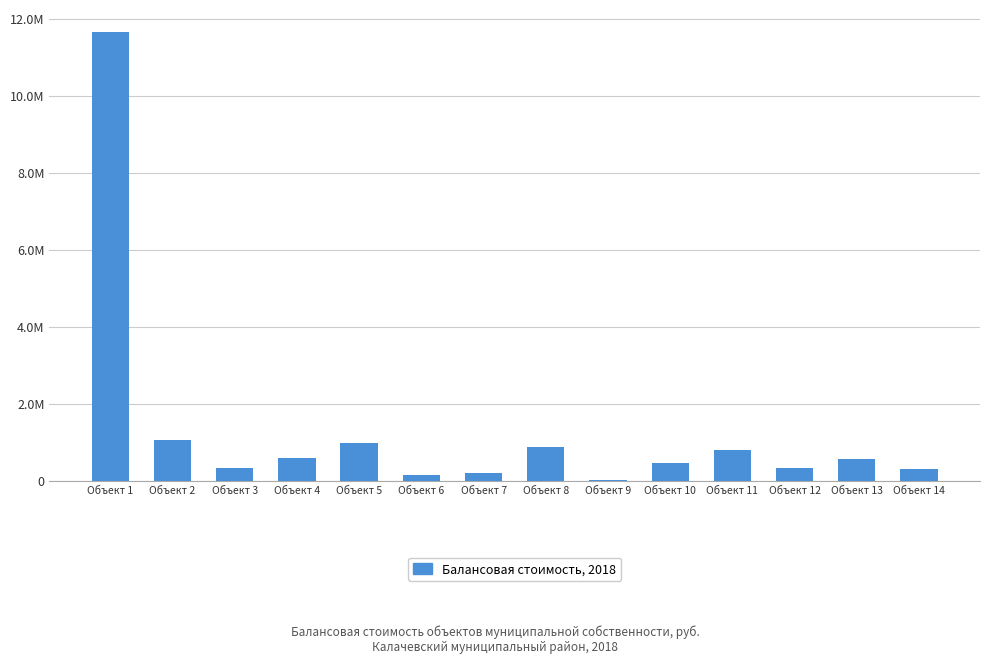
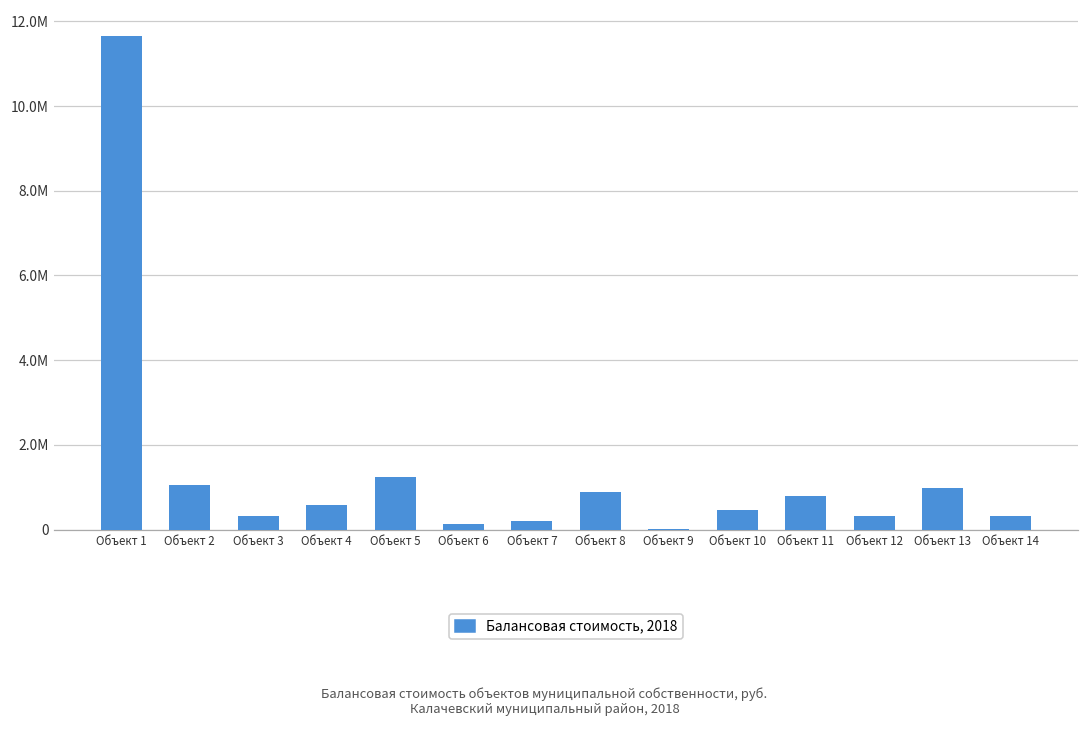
Объект 5: 1000000 -> 1200000
Объект 13: 600000 -> 1000000
